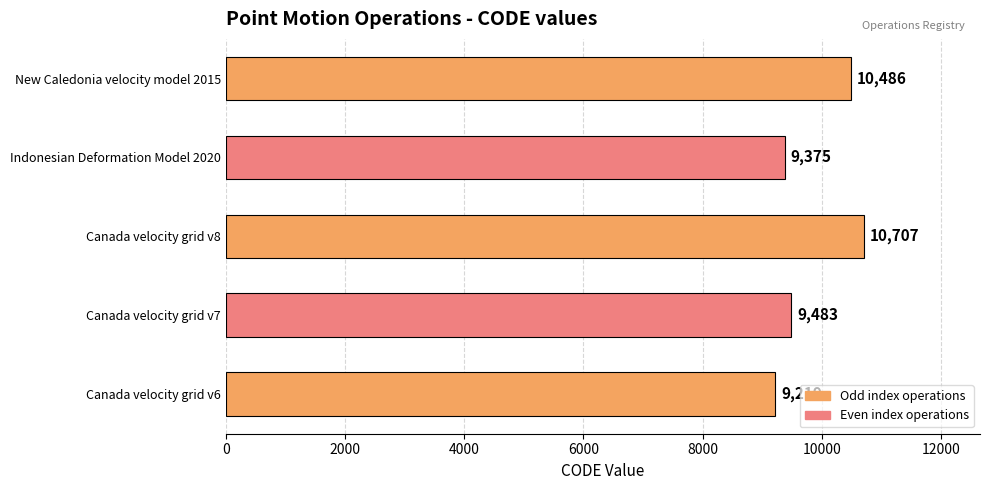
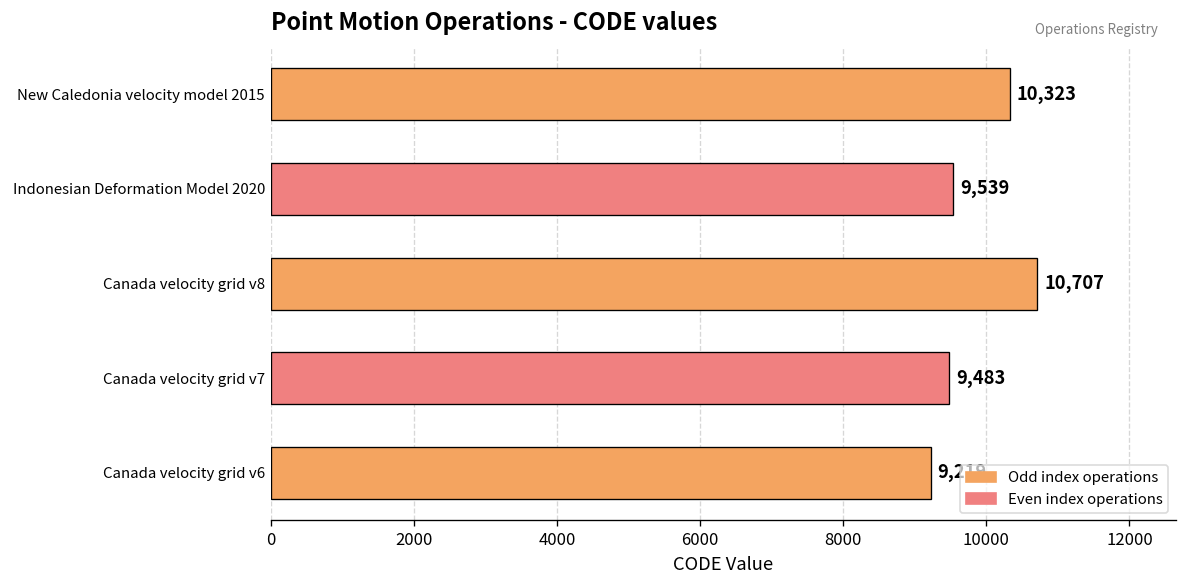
New Caledonia velocity model 2015: 10,486 -> 10,323
Indonesian Deformation Model 2020: 9,375 -> 9,539
